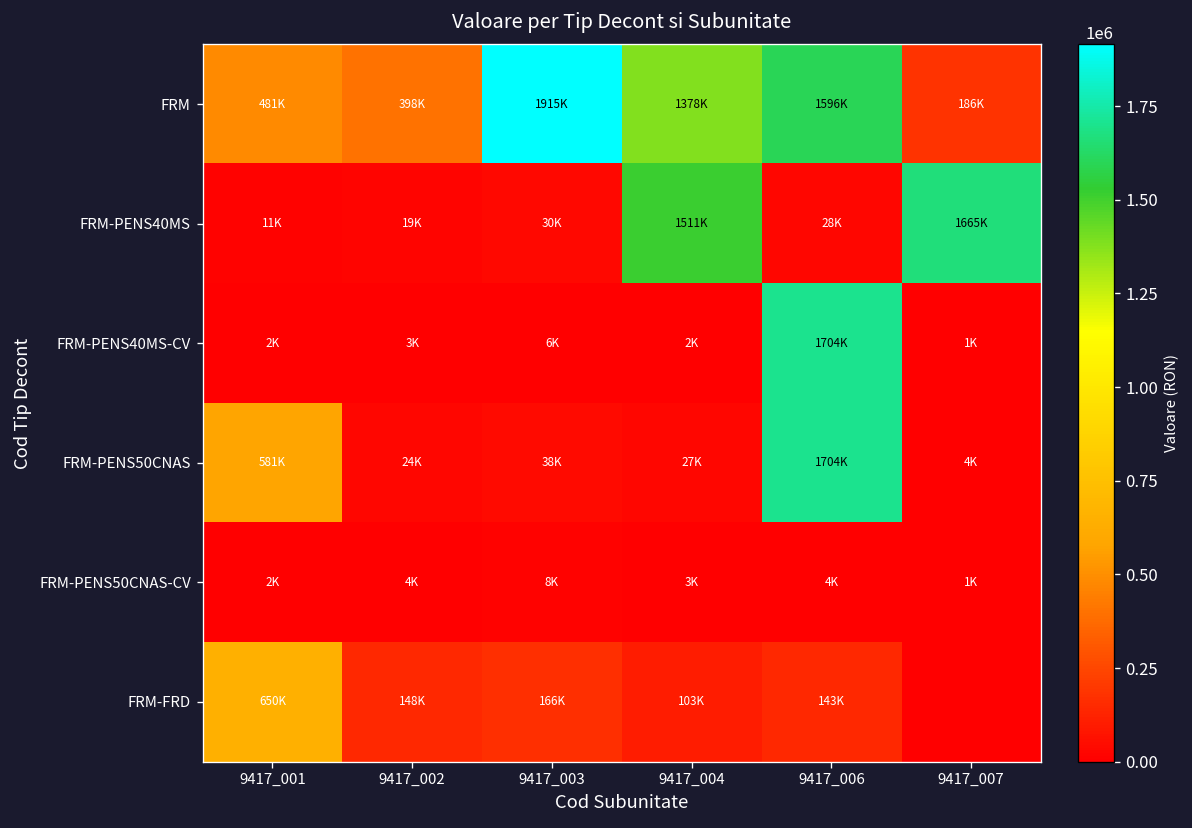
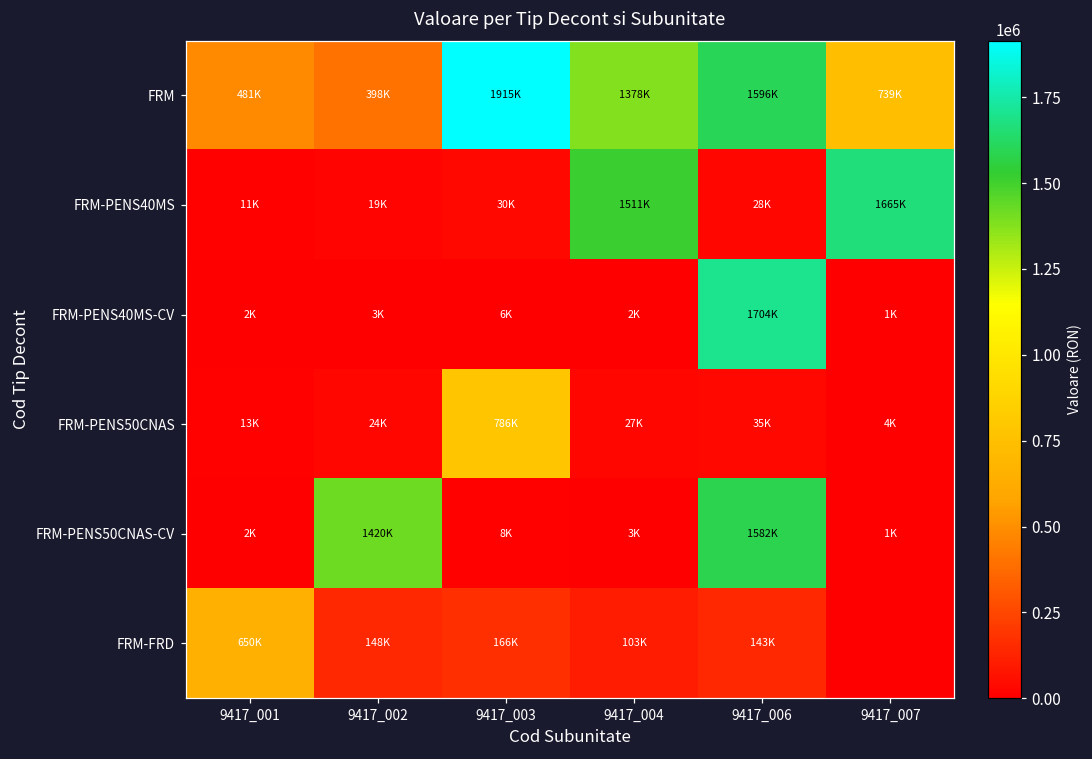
FRM, 9417_007: 186K -> 739K
FRM-PENS50CNAS, 9417_001: 581K -> 13K
FRM-PENS50CNAS, 9417_003: 38K -> 786K
FRM-PENS50CNAS, 9417_006: 1704K -> 35K
FRM-PENS50CNAS-CV, 9417_002: 4K -> 1420K
FRM-PENS50CNAS-CV, 9417_006: 4K -> 1582K
